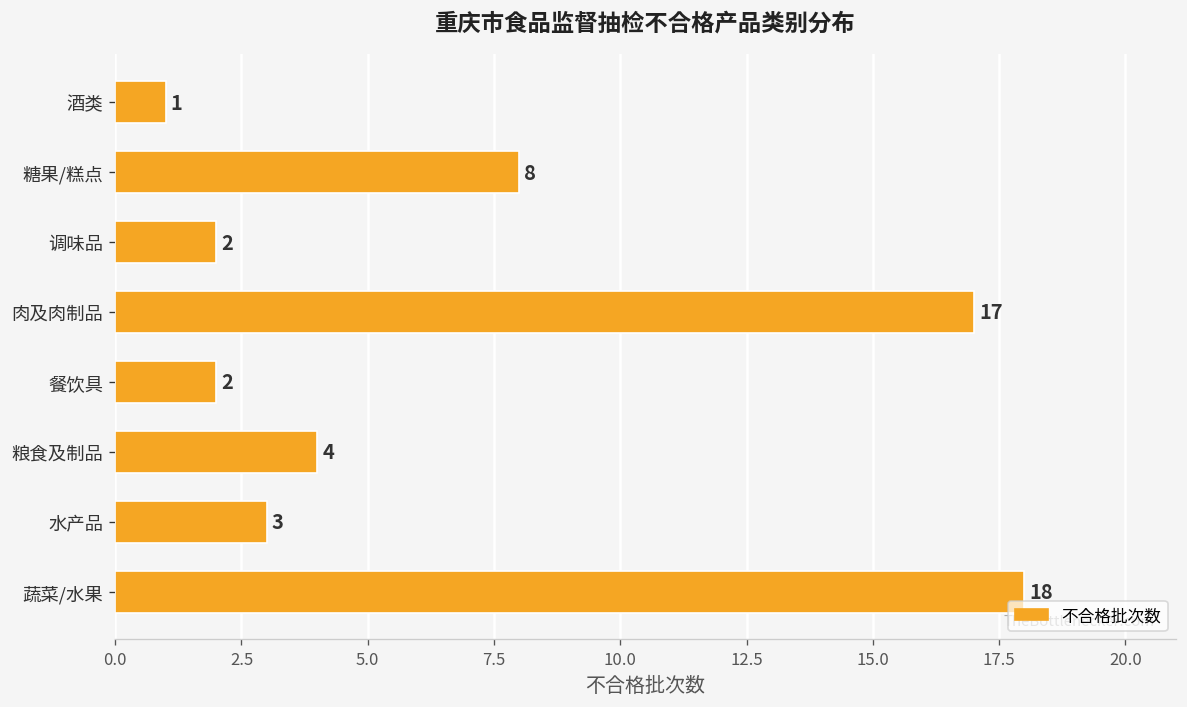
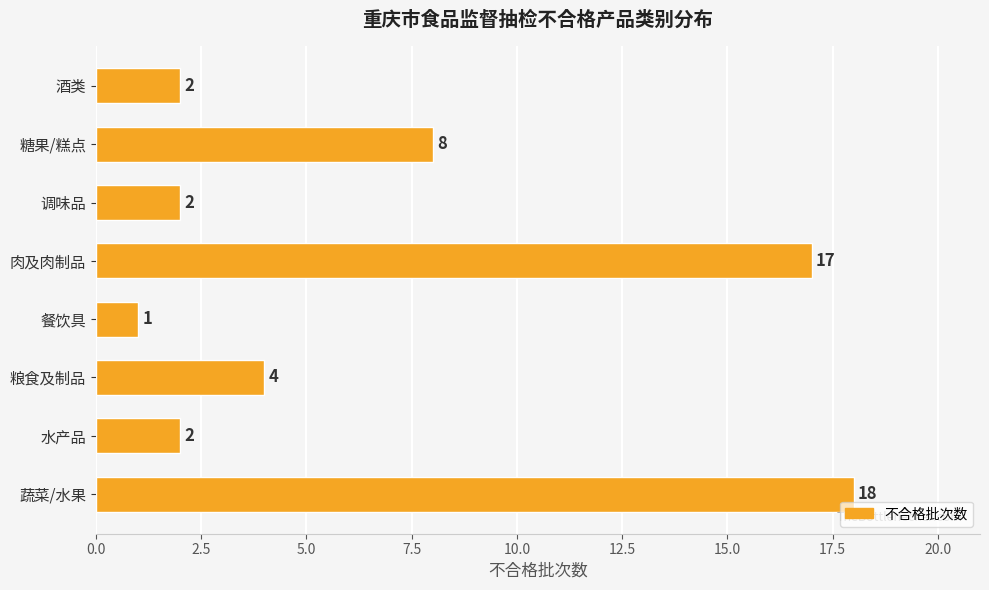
酒类: 1 -> 2
餐饮具: 2 -> 1
水产品: 3 -> 2
